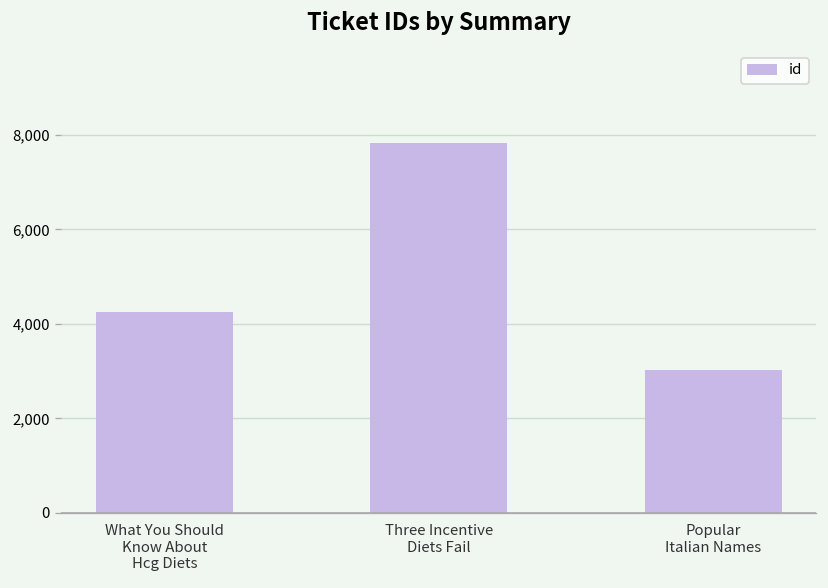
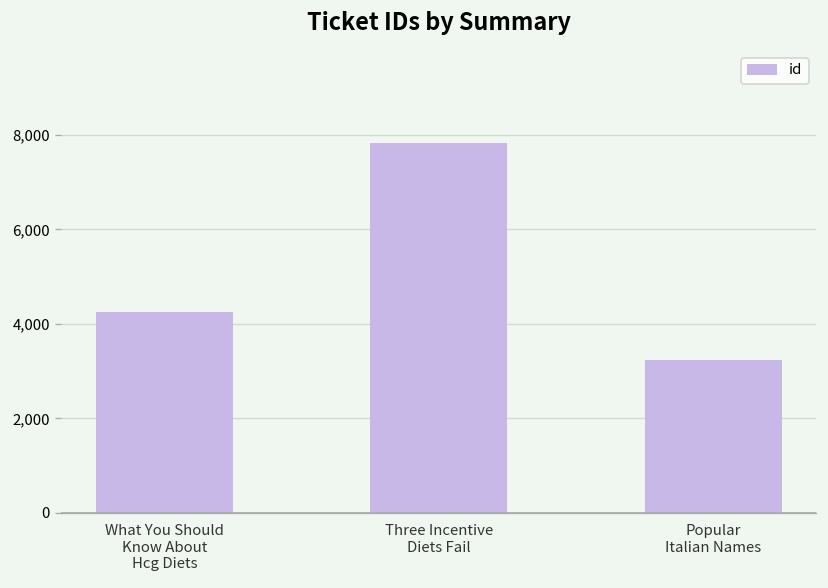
Popular Italian Names: 3,000 -> 3,200
